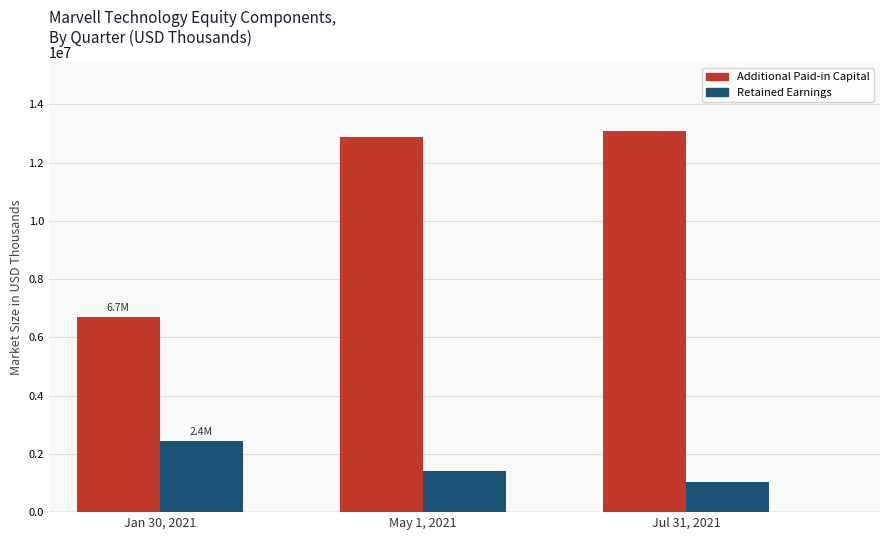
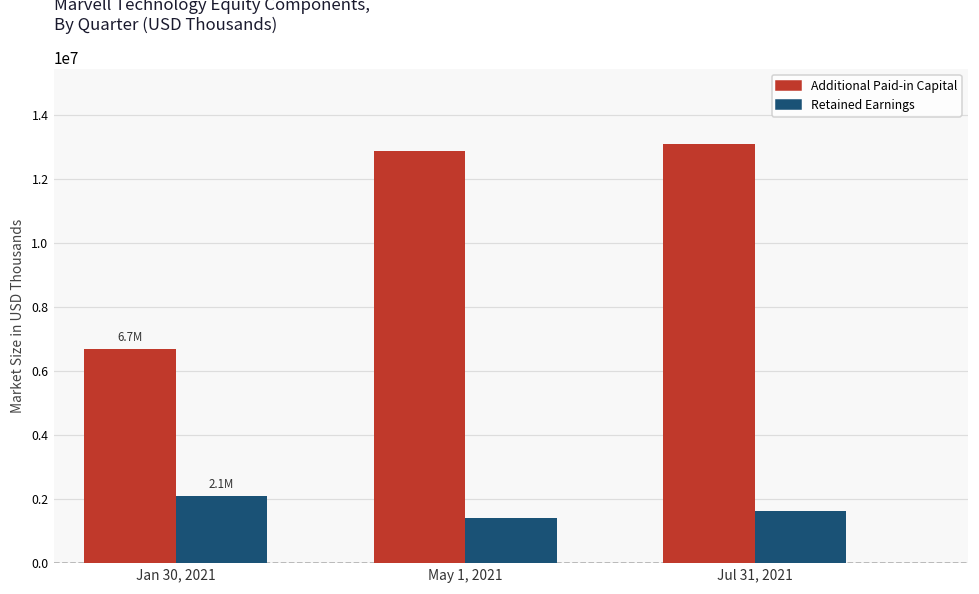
Retained Earnings, Jan 30, 2021: 2.4M -> 2.1M
Retained Earnings, Jul 31, 2021: 1000000 -> 1600000
